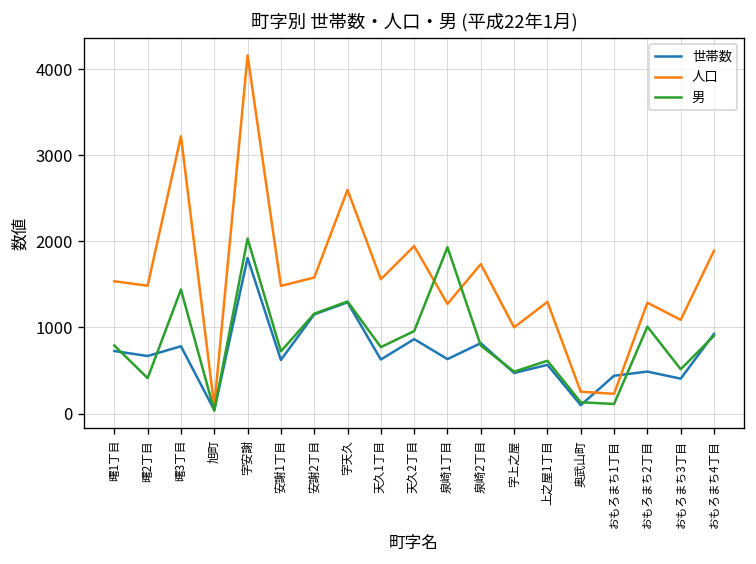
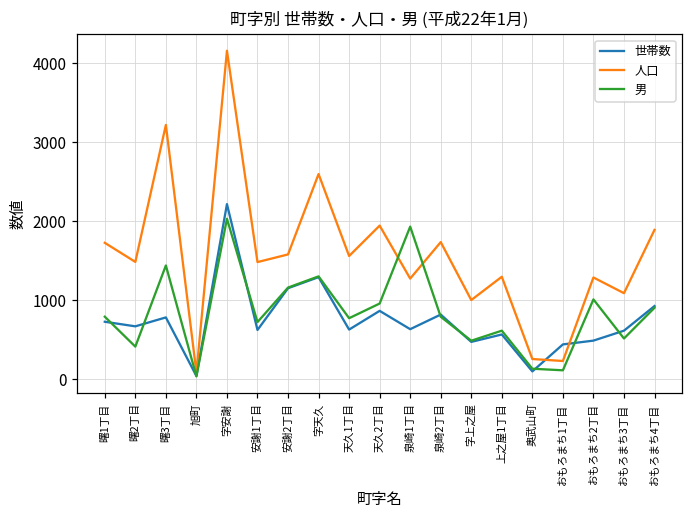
人口, 曙1丁目: 1500 -> 1700
世帯数, 字安謝: 1800 -> 2200
世帯数, おもろまち3丁目: 400 -> 600
